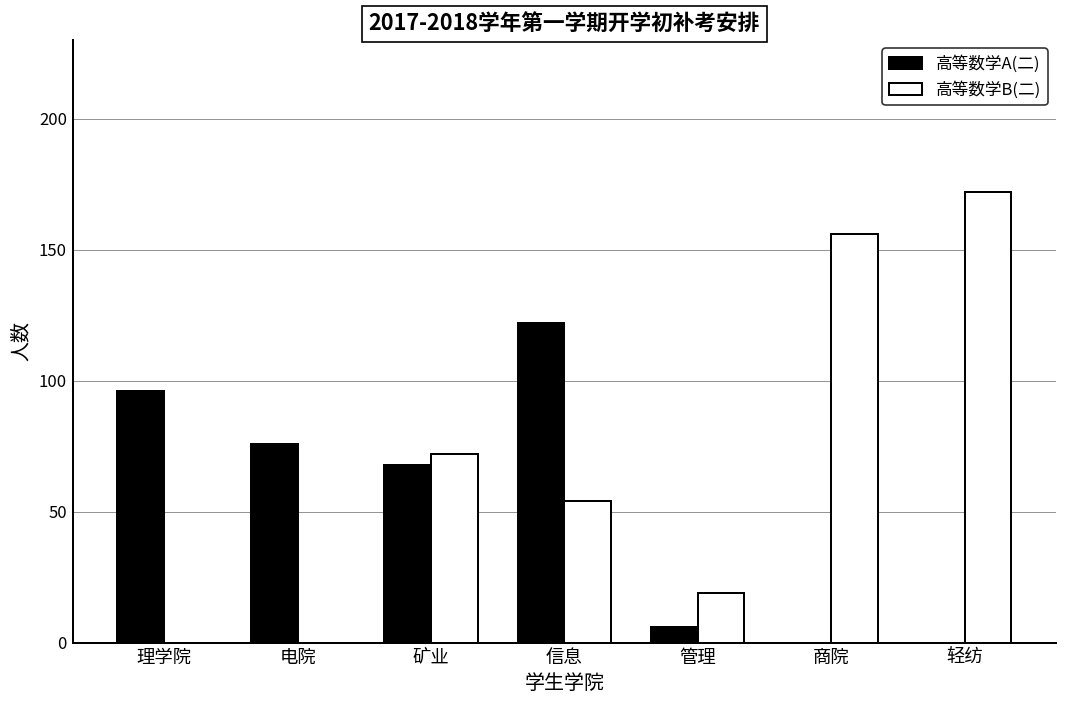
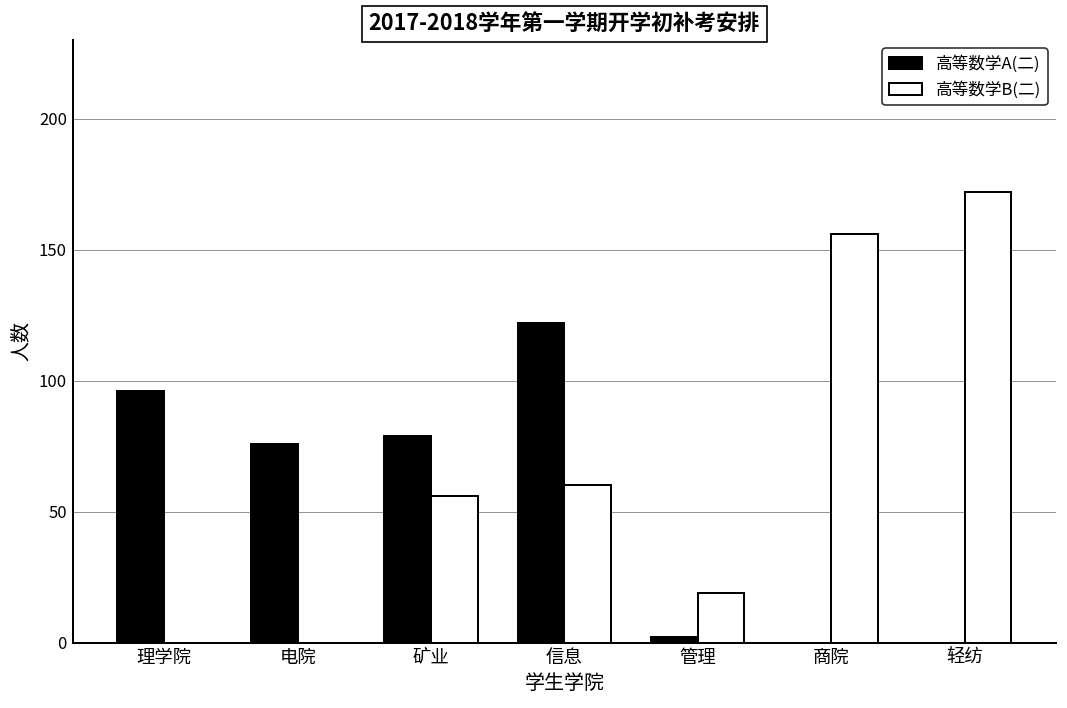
高等数学A(二), 矿业: 68 -> 79
高等数学B(二), 矿业: 72 -> 56
高等数学B(二), 信息: 54 -> 60
高等数学A(二), 管理: 6 -> 2
